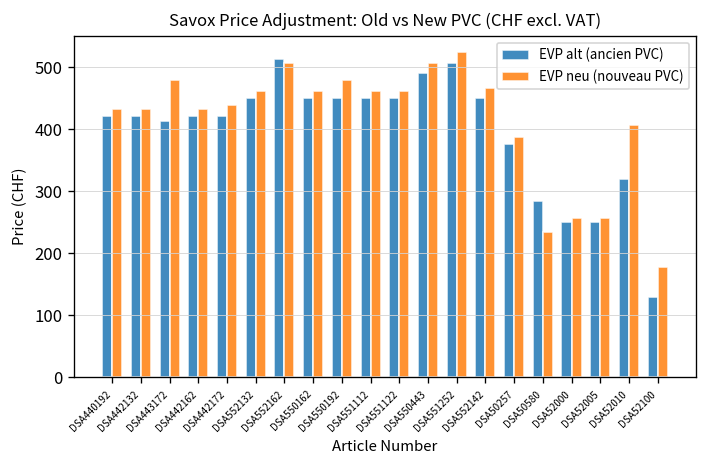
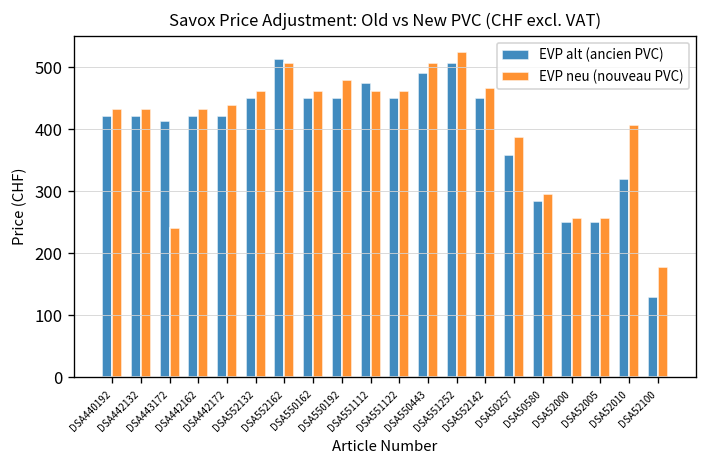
EVP neu (nouveau PVC), DSA443172: 480 -> 240
EVP alt (ancien PVC), DSA551112: 450 -> 470
EVP alt (ancien PVC), DSA50257: 380 -> 360
EVP neu (nouveau PVC), DSA50580: 240 -> 300
